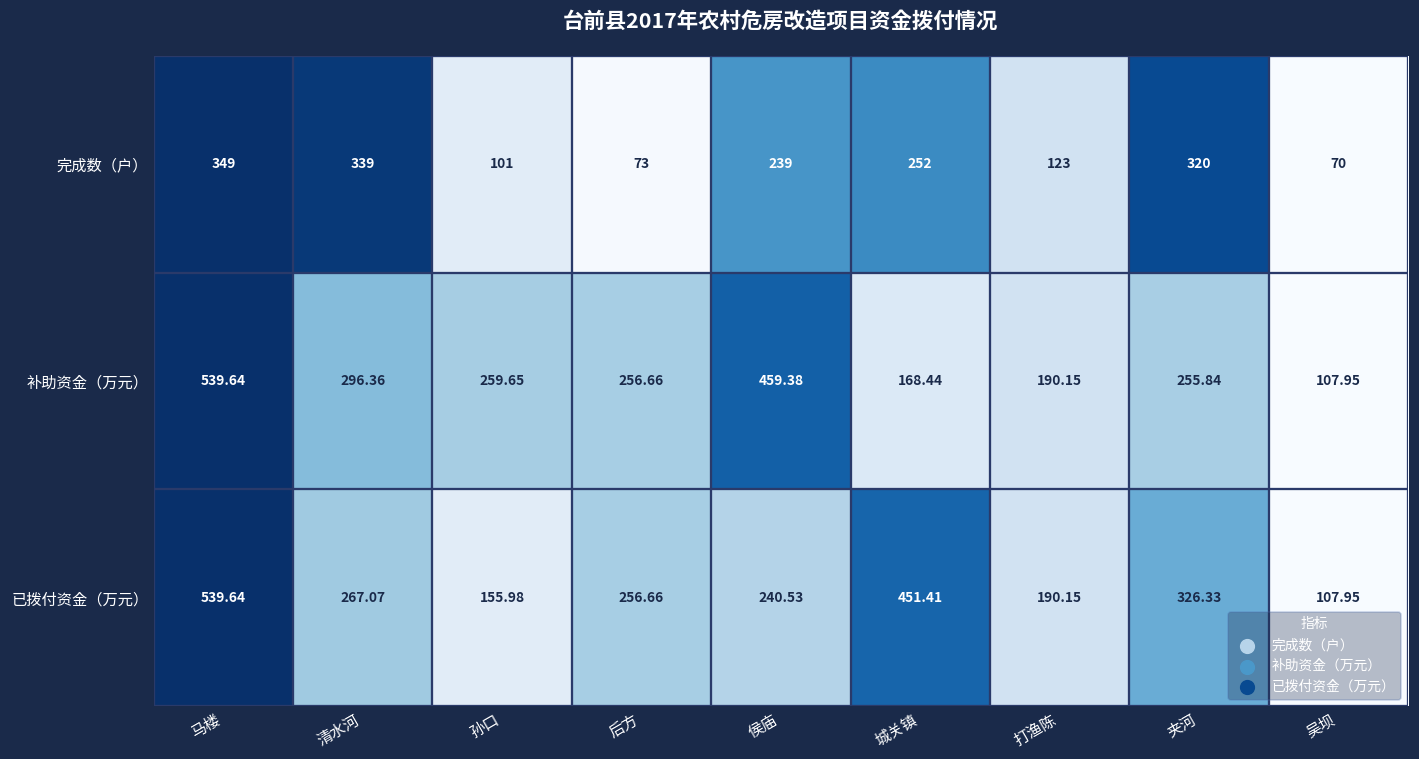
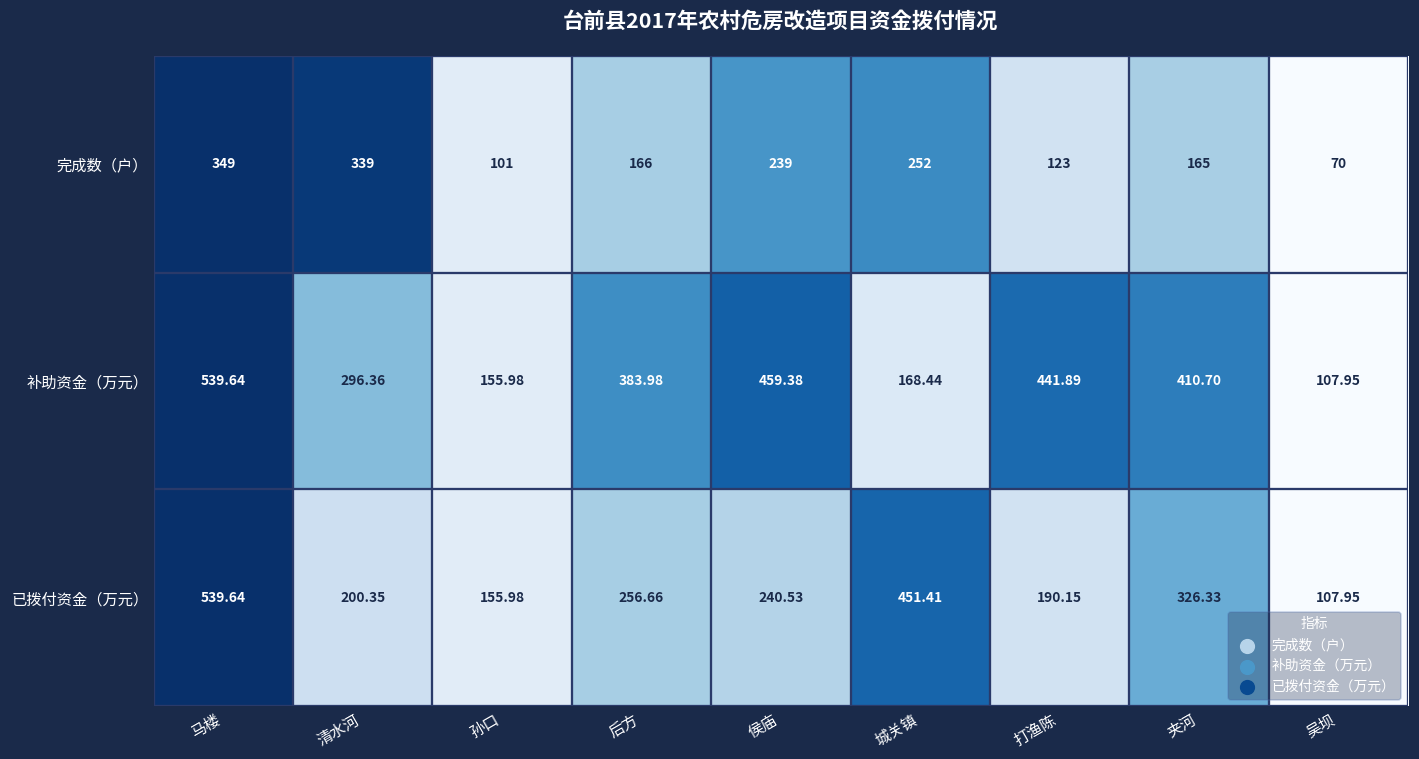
完成数（户）, 后方: 73 -> 166
完成数（户）, 夹河: 320 -> 165
补助资金（万元）, 孙口: 259.65 -> 155.98
补助资金（万元）, 后方: 256.66 -> 383.98
补助资金（万元）, 打渔陈: 190.15 -> 441.89
补助资金（万元）, 夹河: 255.84 -> 410.70
已拨付资金（万元）, 清水河: 267.07 -> 200.35
